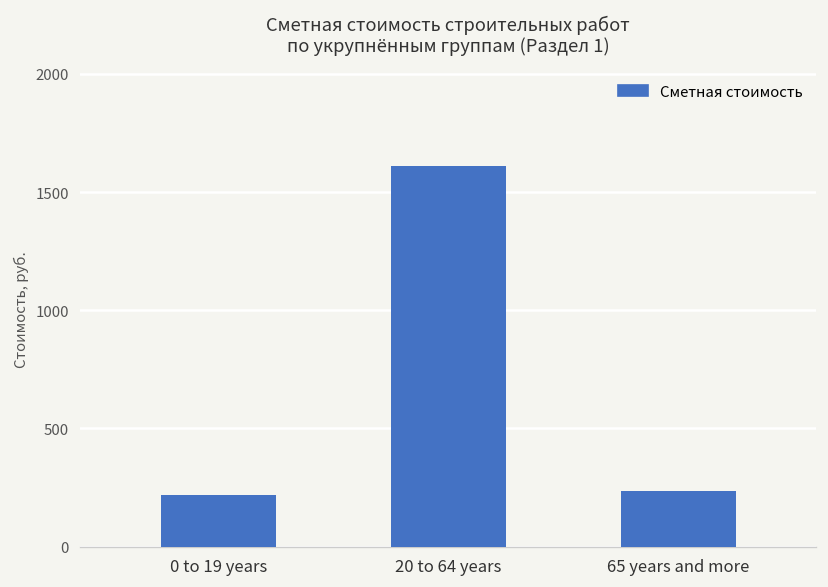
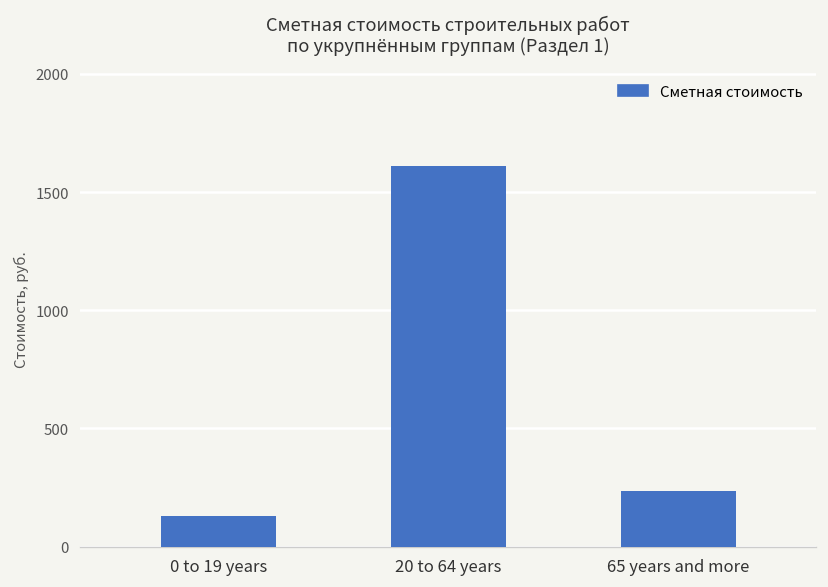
0 to 19 years: 220 -> 130
